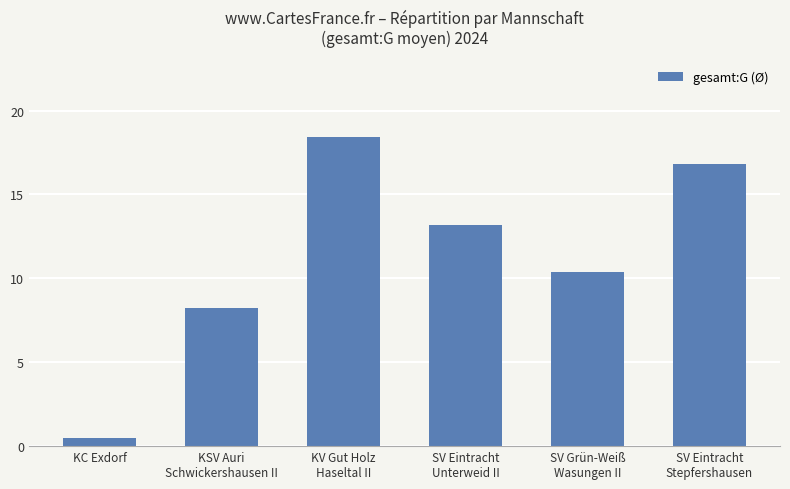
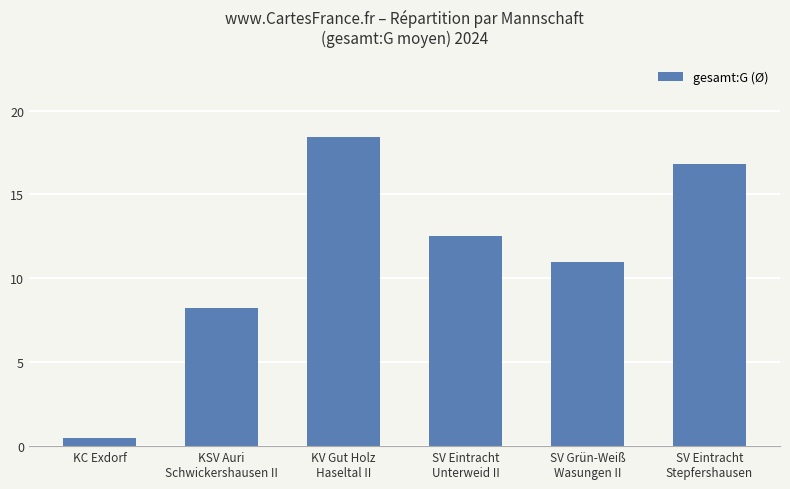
SV Eintracht Unterweid II: 13.2 -> 12.5
SV Grün-Weiß Wasungen II: 10.4 -> 11.0
